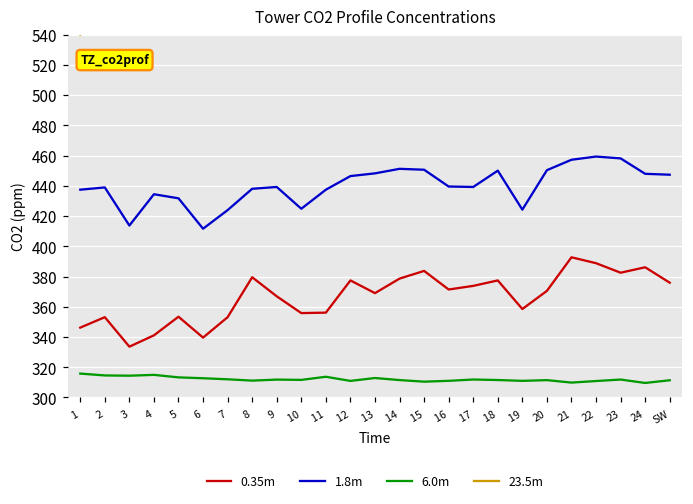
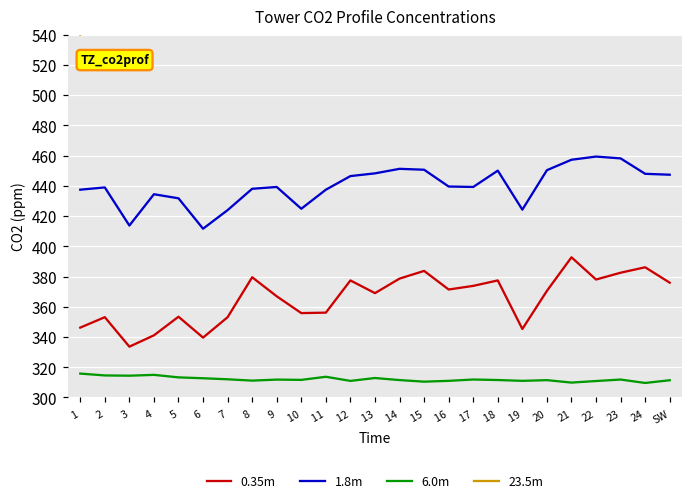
0.35m, 19: 359 -> 345
0.35m, 22: 389 -> 378
